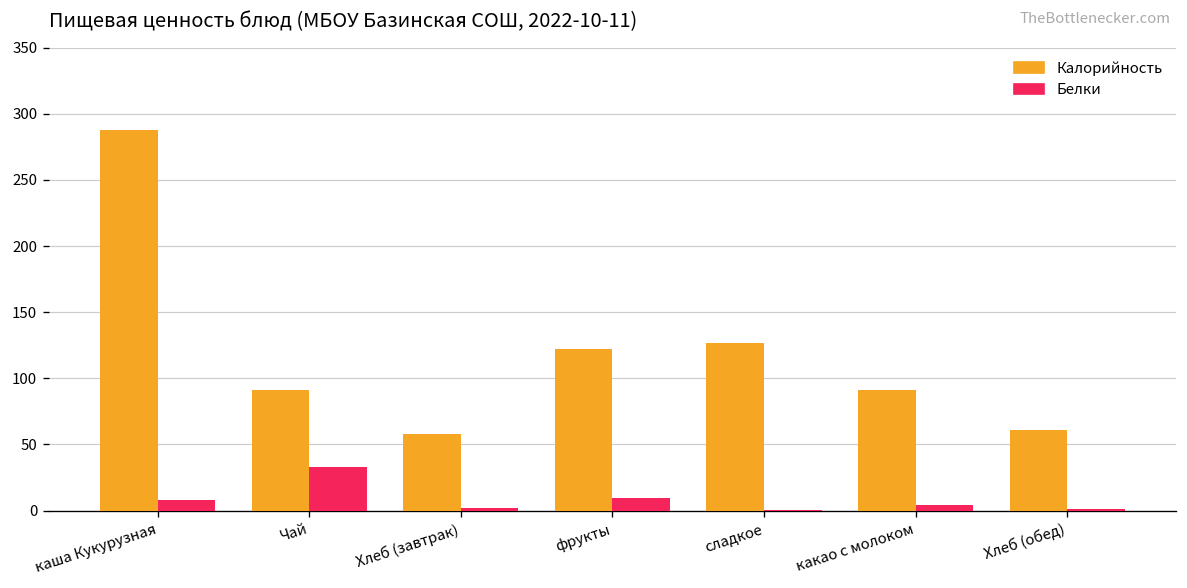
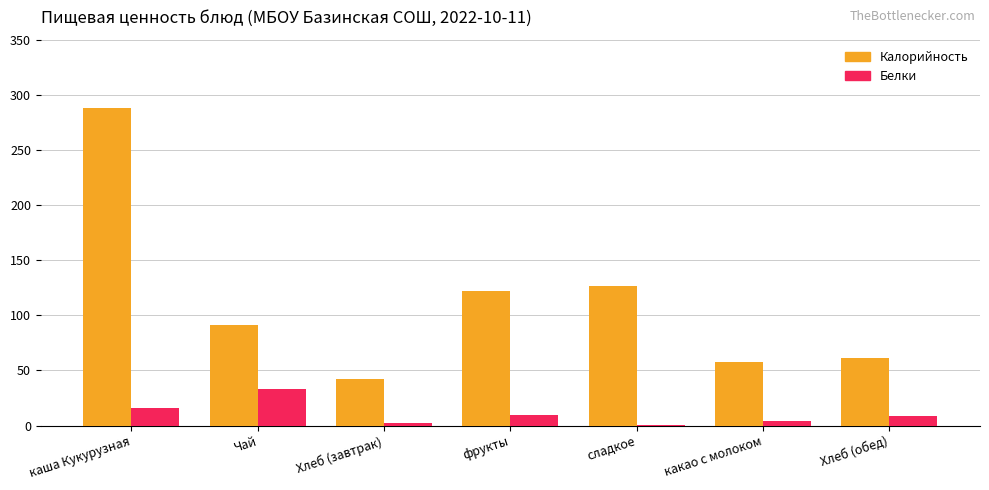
Белки, каша Кукурузная: 8 -> 16
Калорийность, Хлеб (завтрак): 58 -> 43
Калорийность, какао с молоком: 91 -> 58
Белки, Хлеб (обед): 1 -> 9
